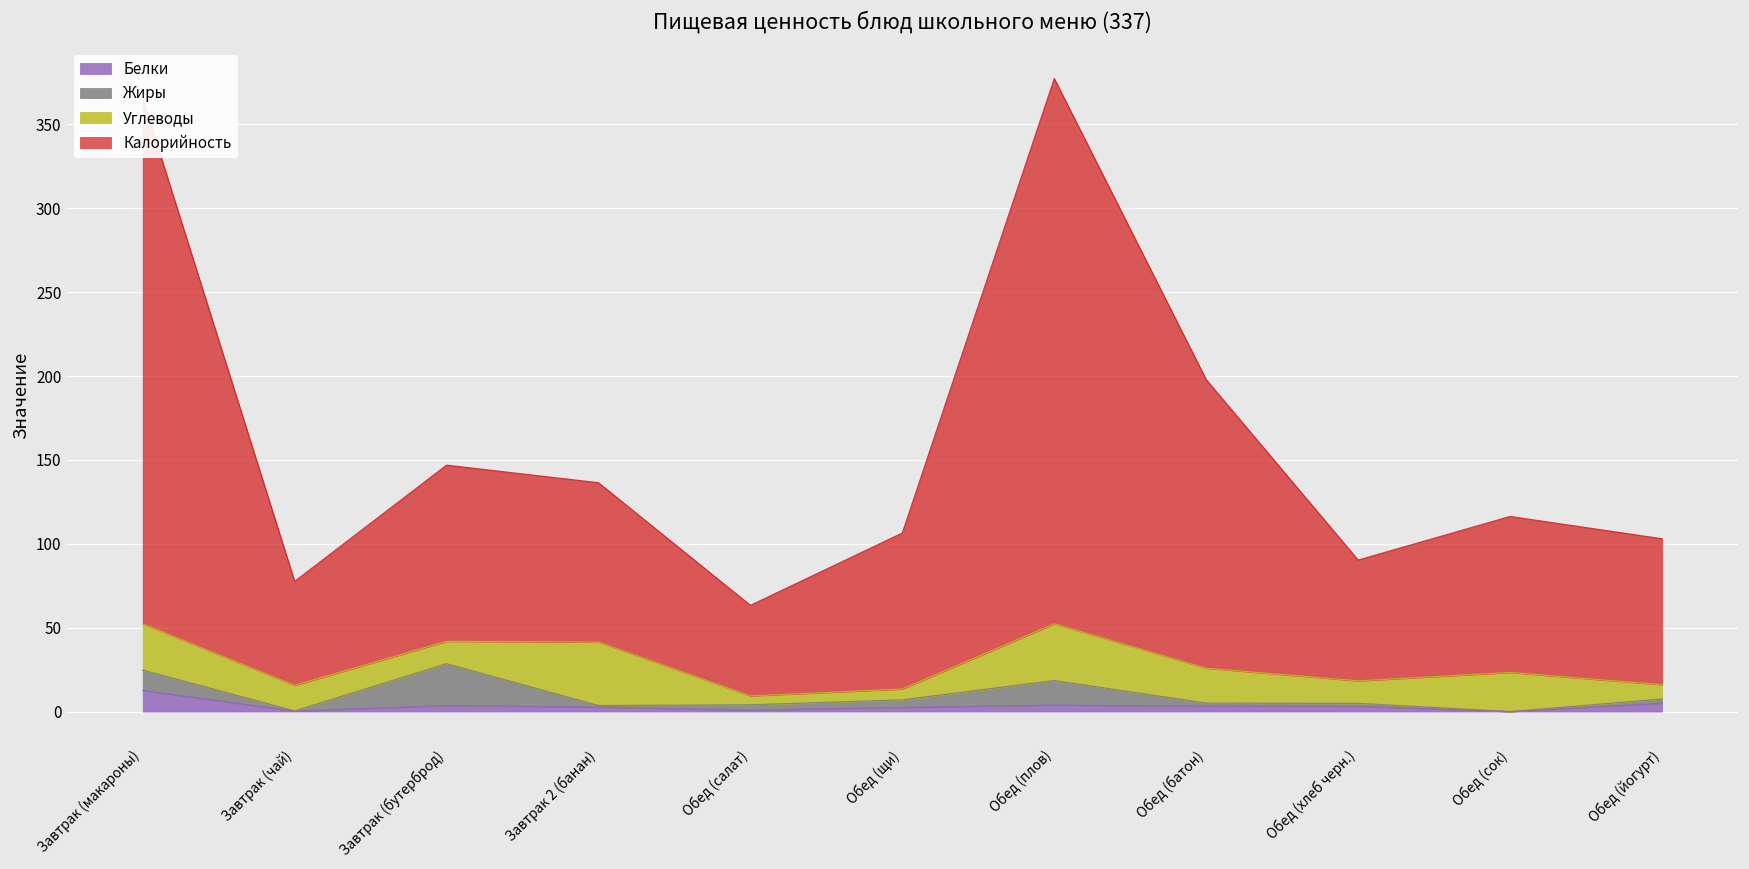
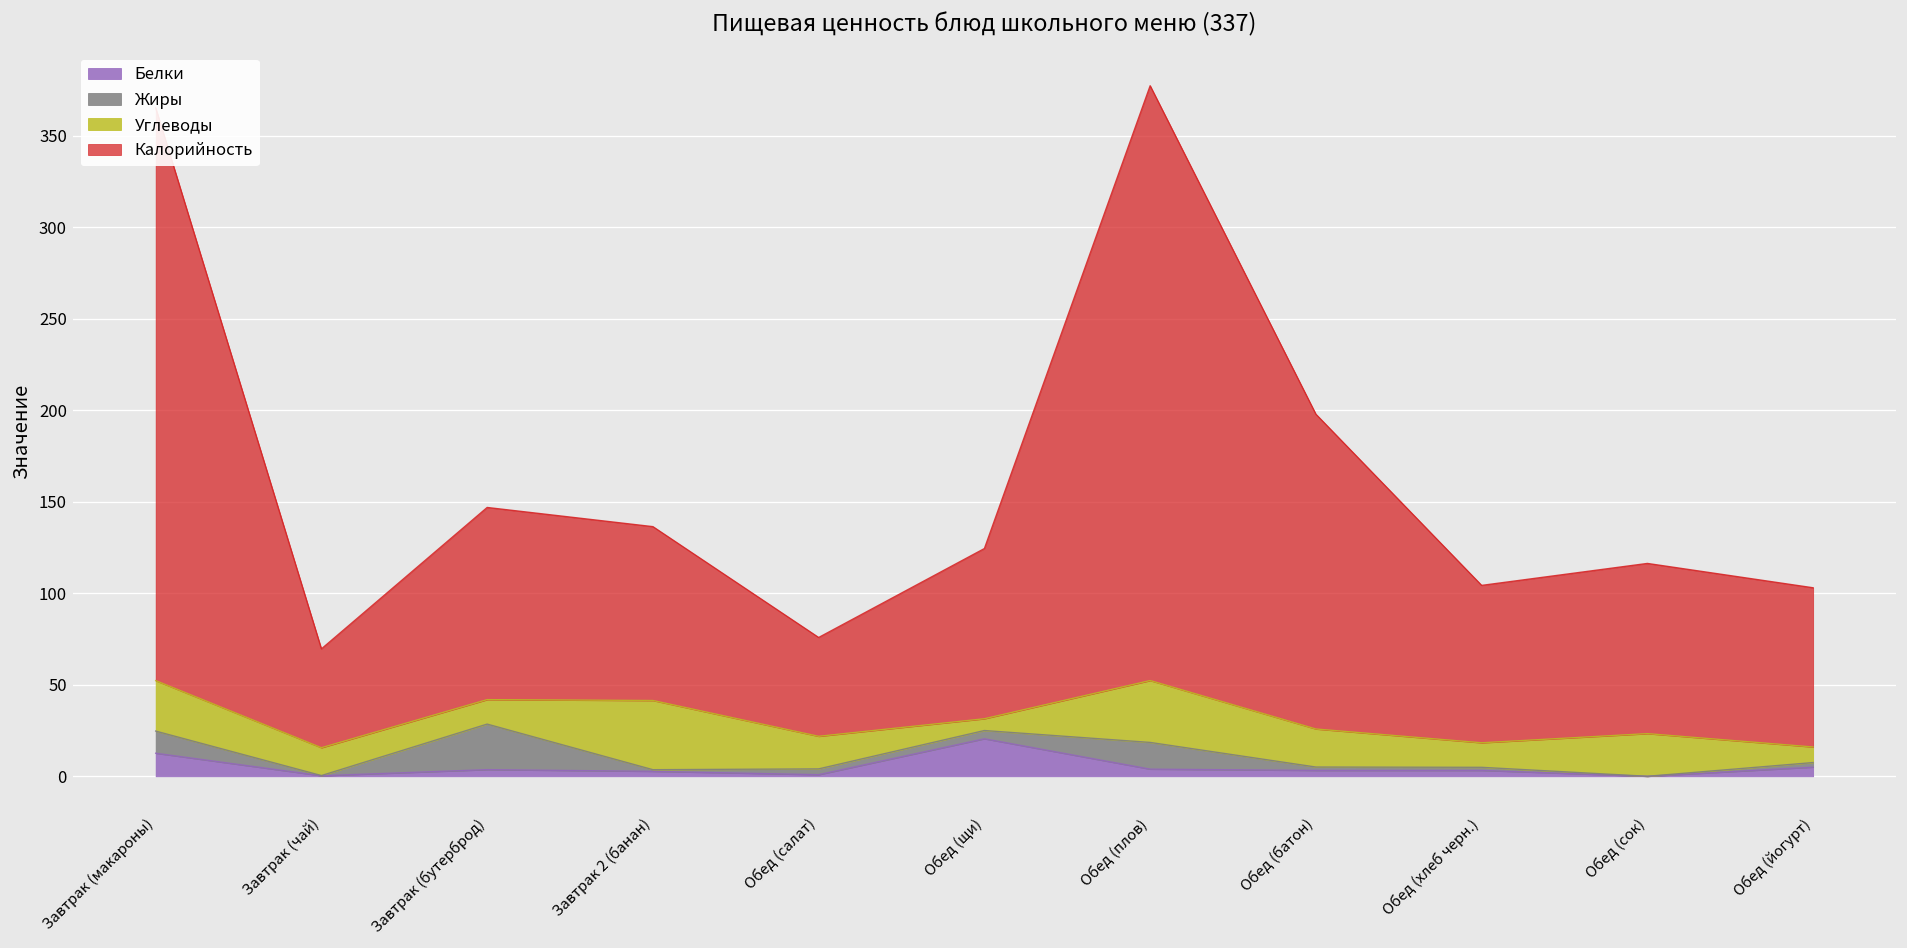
Калорийность, Завтрак (чай): 62 -> 54
Углеводы, Обед (салат): 5 -> 18
Белки, Обед (щи): 3 -> 21
Калорийность, Обед (хлеб черн.): 72 -> 86
